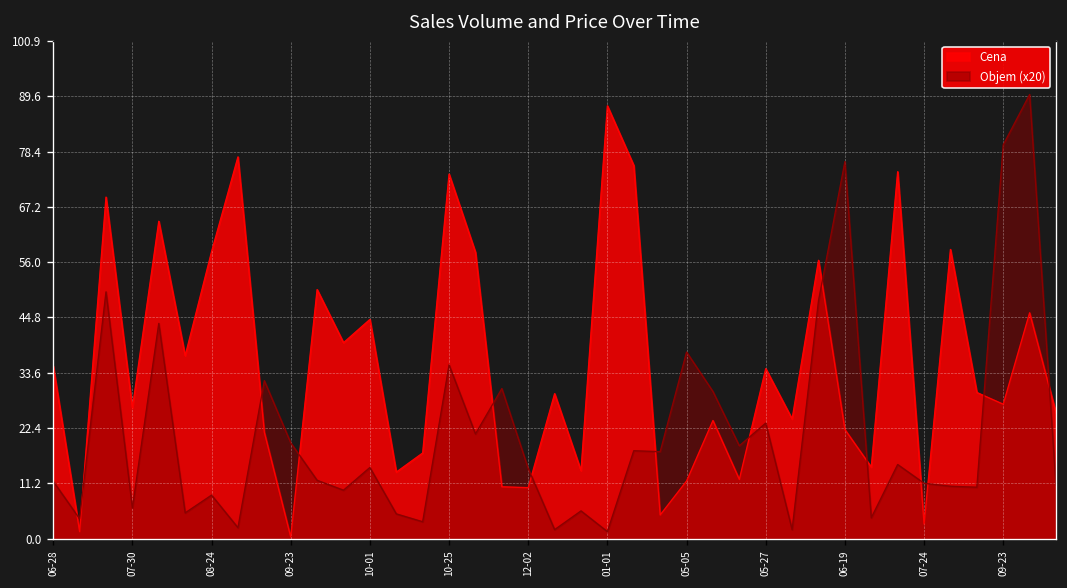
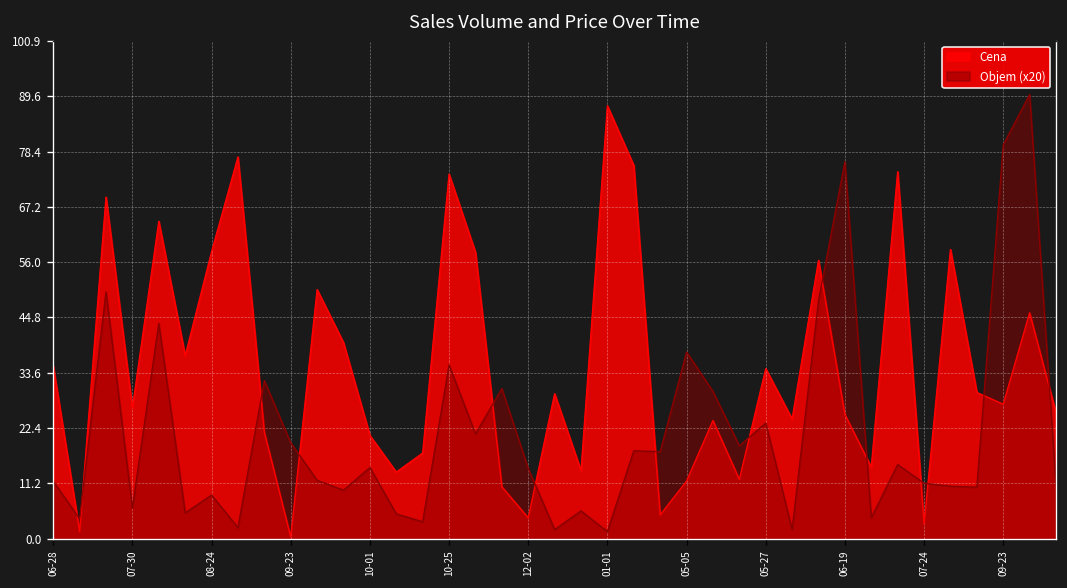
Cena, 10-01: 44 -> 21
Cena, 12-02: 10 -> 4
Cena, 06-19: 22 -> 25
